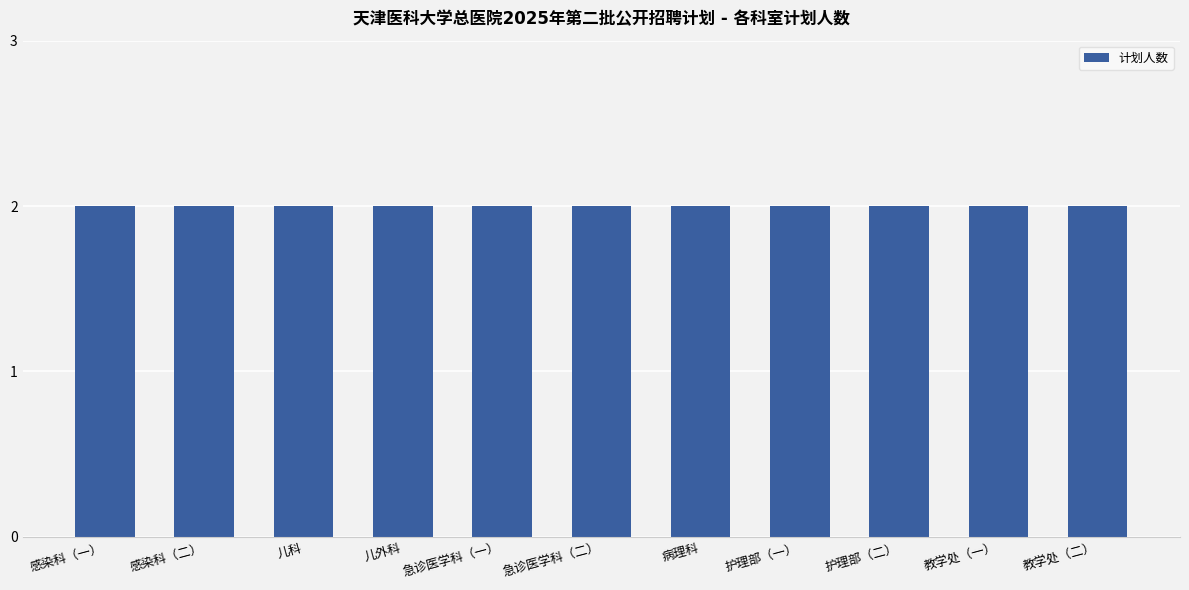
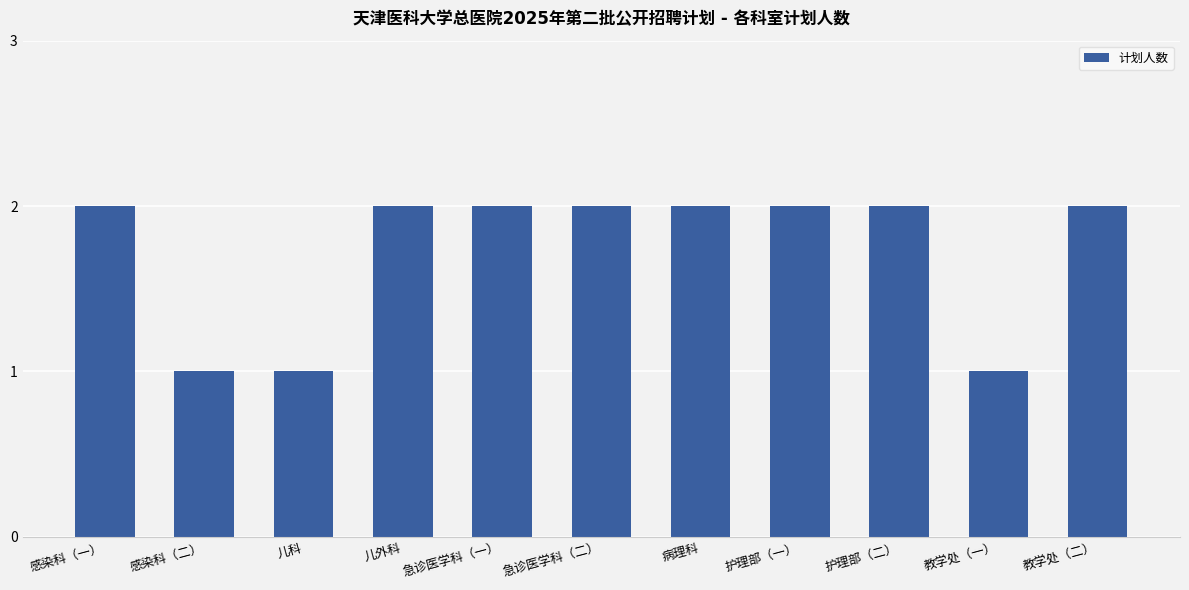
感染科（二）: 2 -> 1
儿科: 2 -> 1
教学处（一）: 2 -> 1
